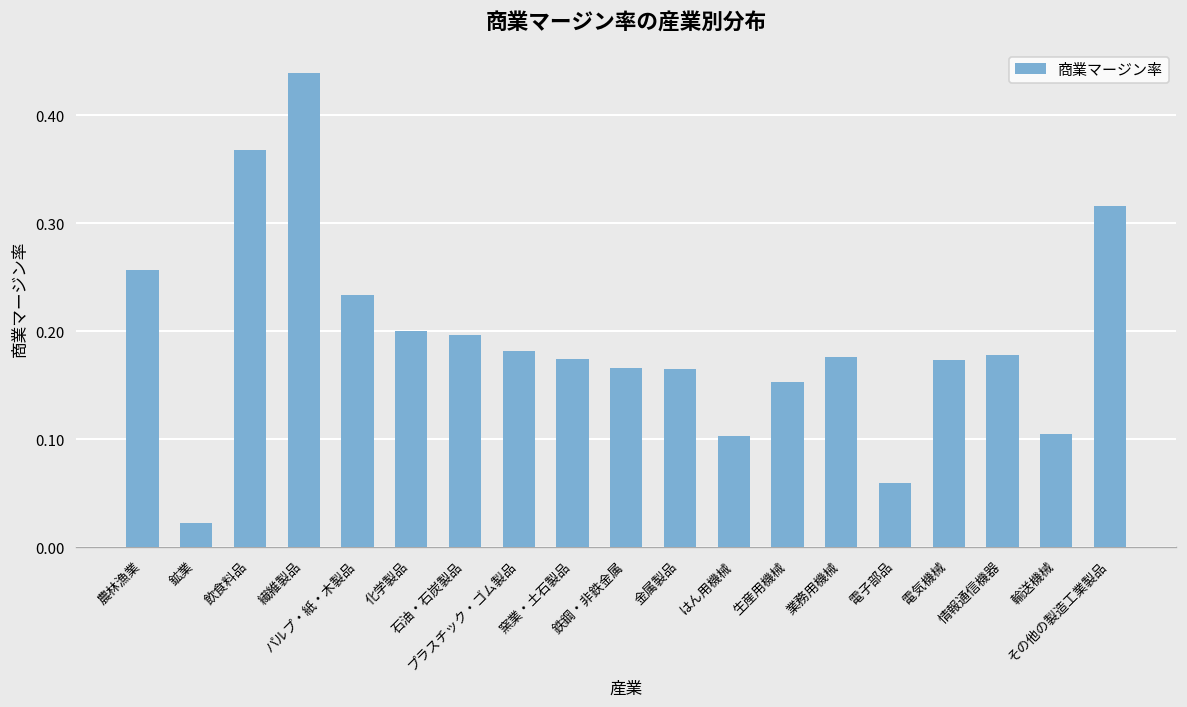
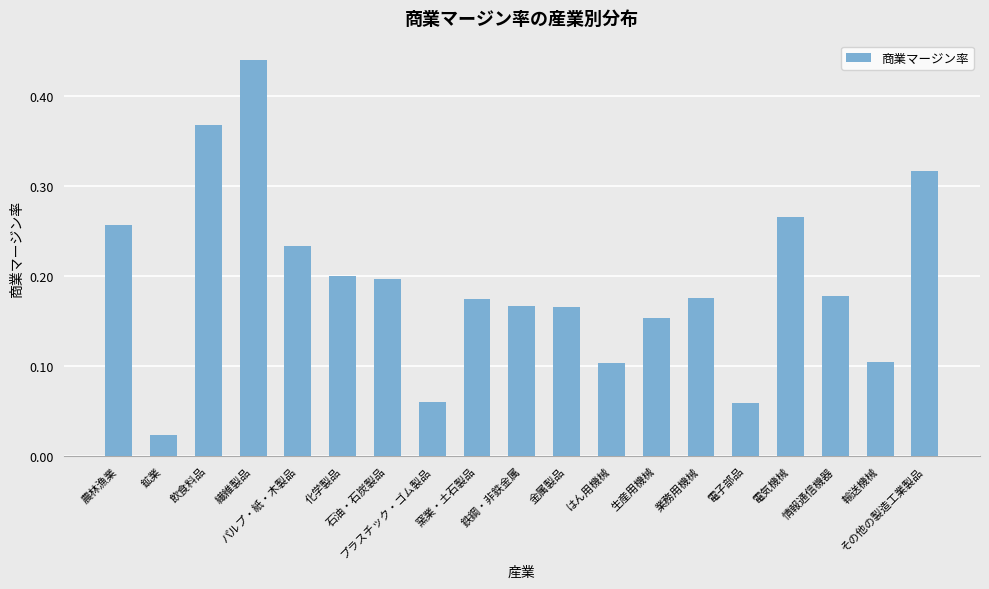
プラスチック・ゴム製品: 0.18 -> 0.06
電気機械: 0.17 -> 0.27
